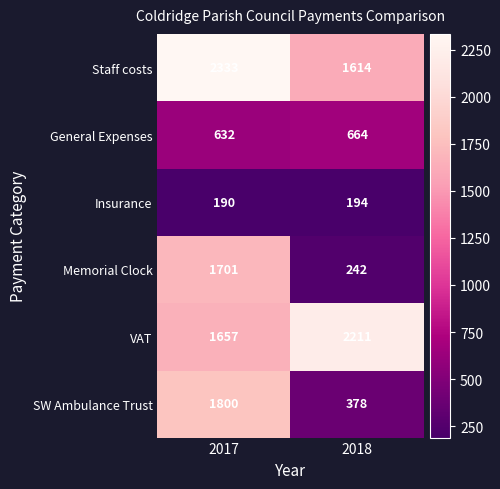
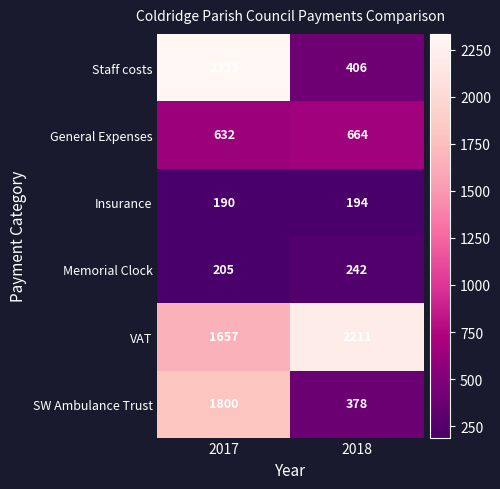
Staff costs, 2018: 1614 -> 406
Memorial Clock, 2017: 1701 -> 205
